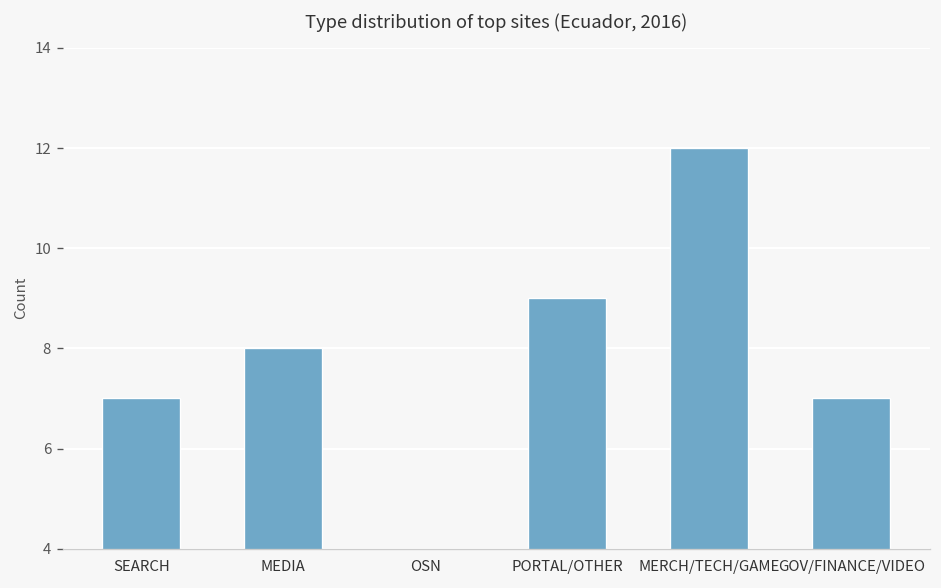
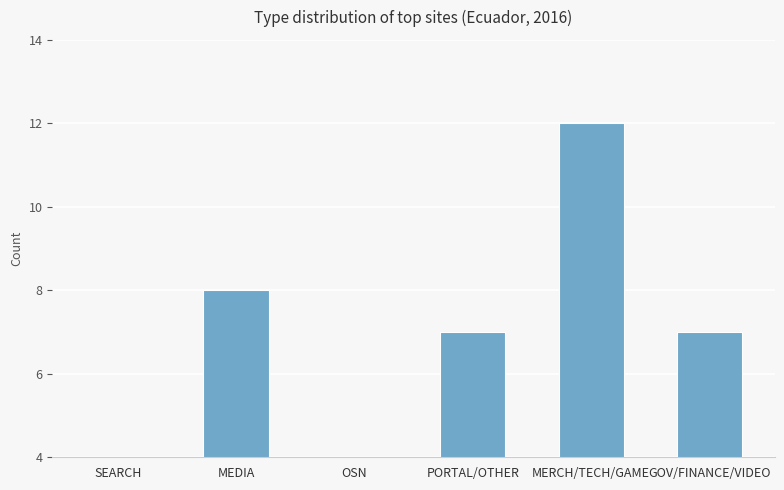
SEARCH: 7 -> 4
PORTAL/OTHER: 9 -> 7
